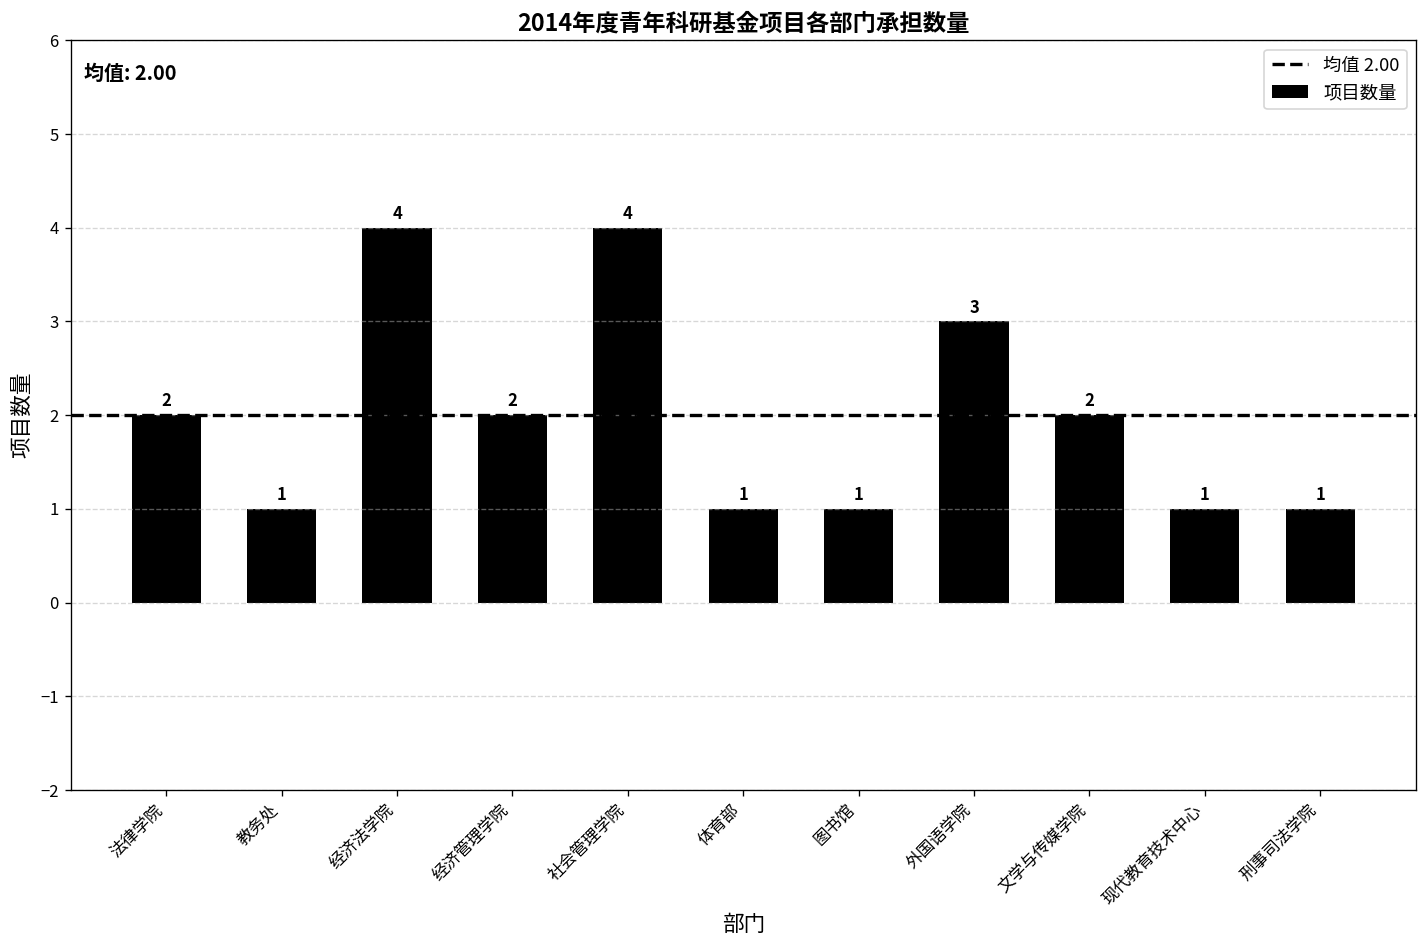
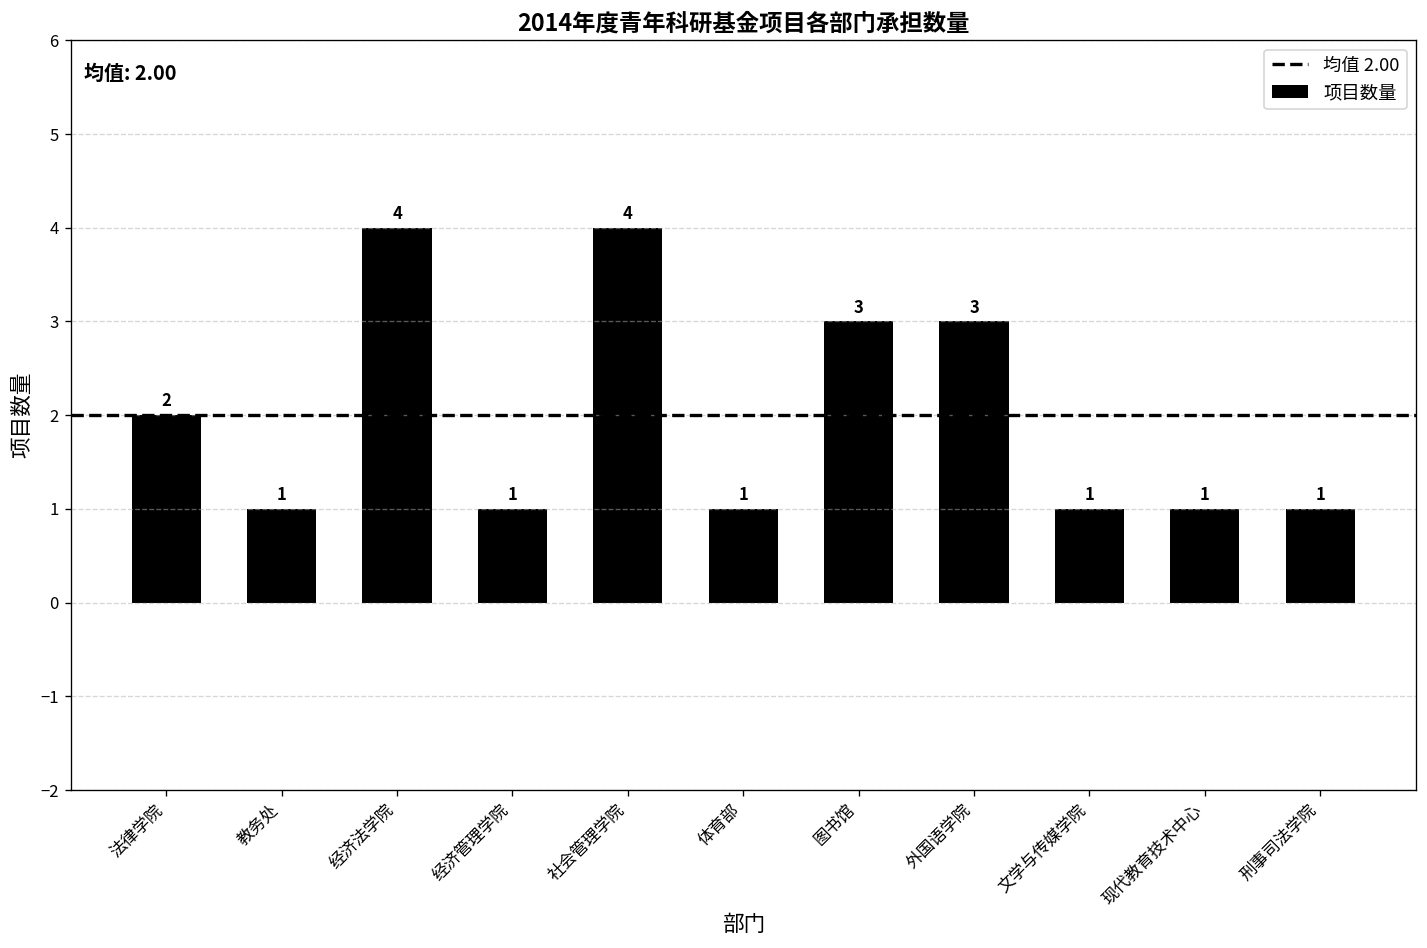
经济管理学院: 2 -> 1
图书馆: 1 -> 3
文学与传媒学院: 2 -> 1
